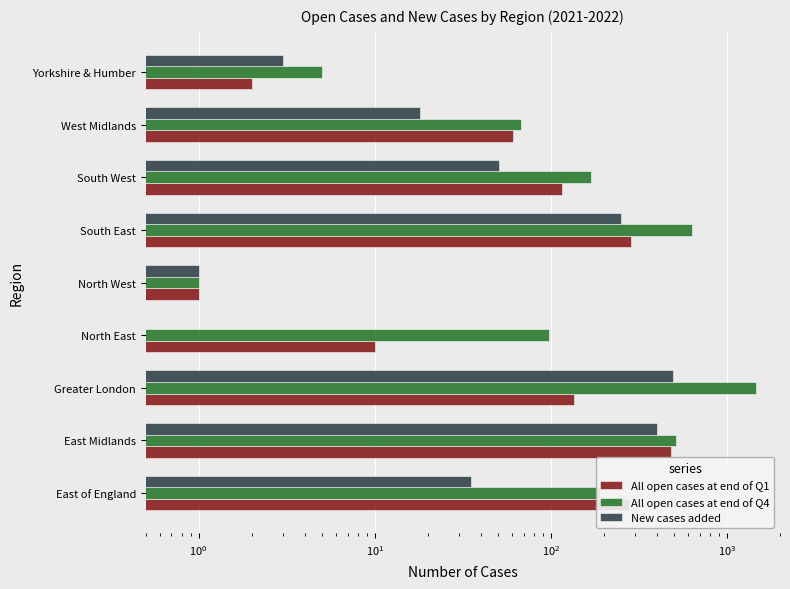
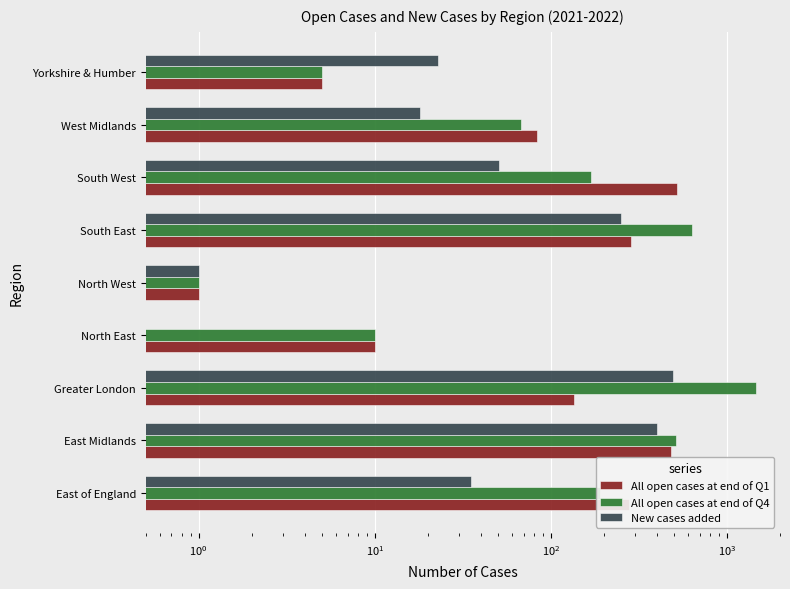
New cases added, Yorkshire & Humber: 3 -> 23
All open cases at end of Q1, Yorkshire & Humber: 2 -> 5
All open cases at end of Q1, West Midlands: 61 -> 80
All open cases at end of Q1, South West: 120 -> 520
All open cases at end of Q4, North East: 100 -> 10
